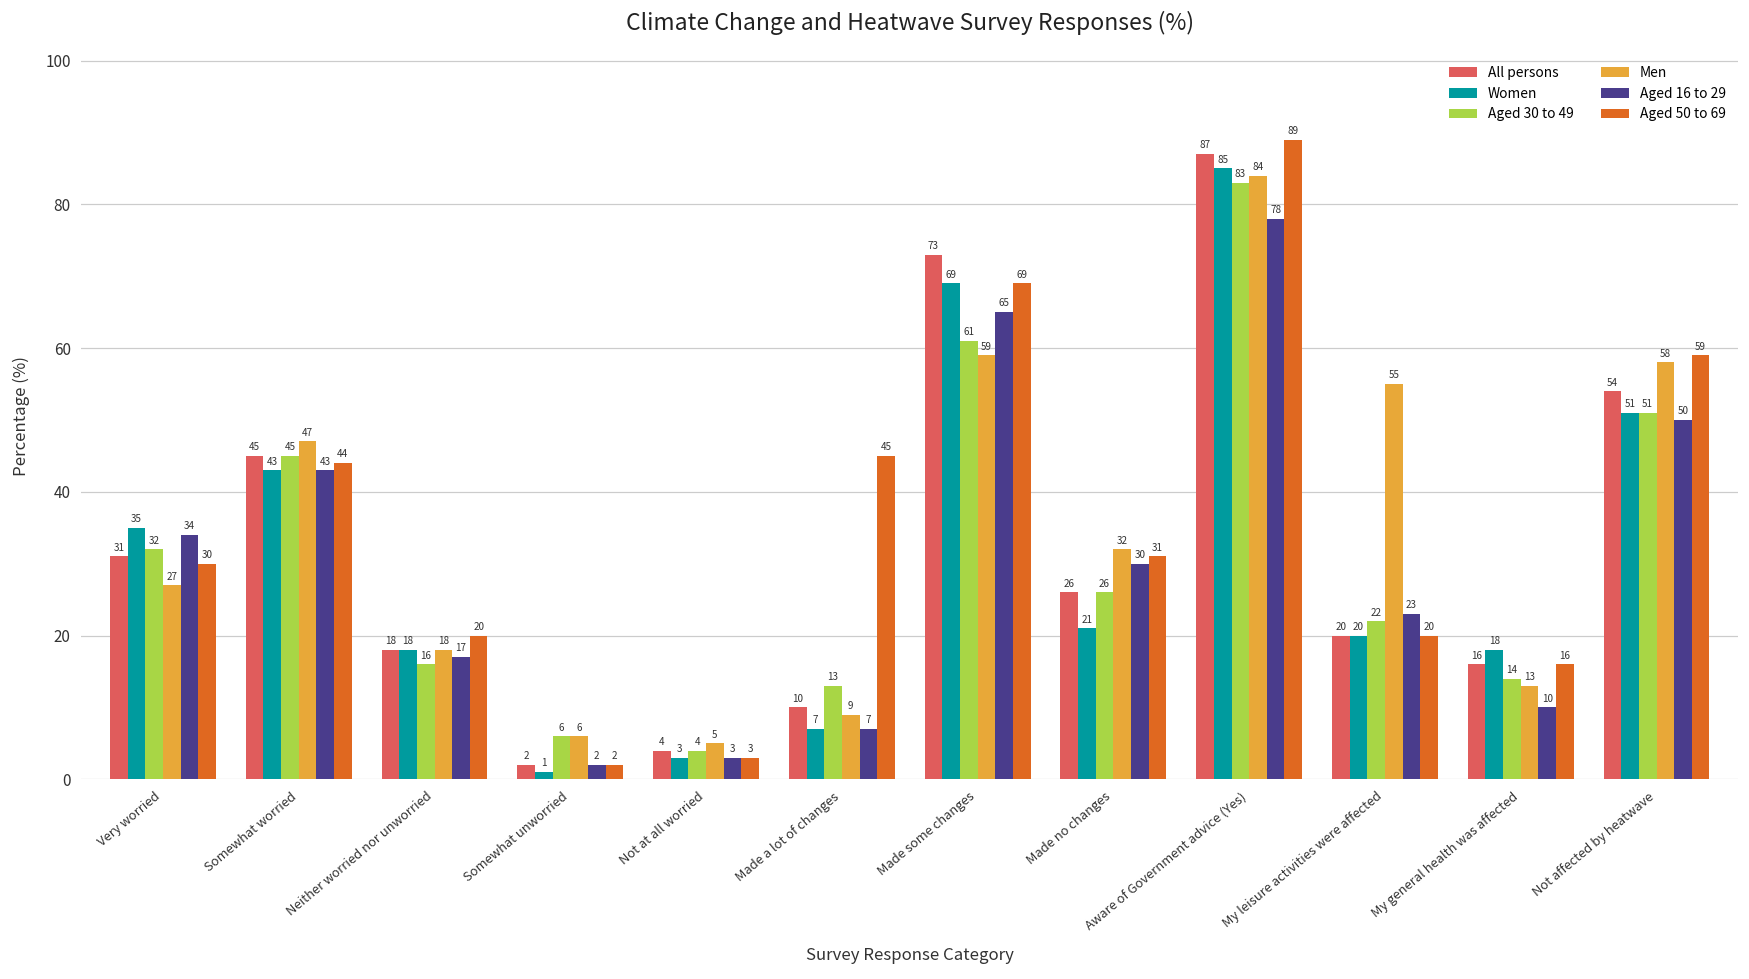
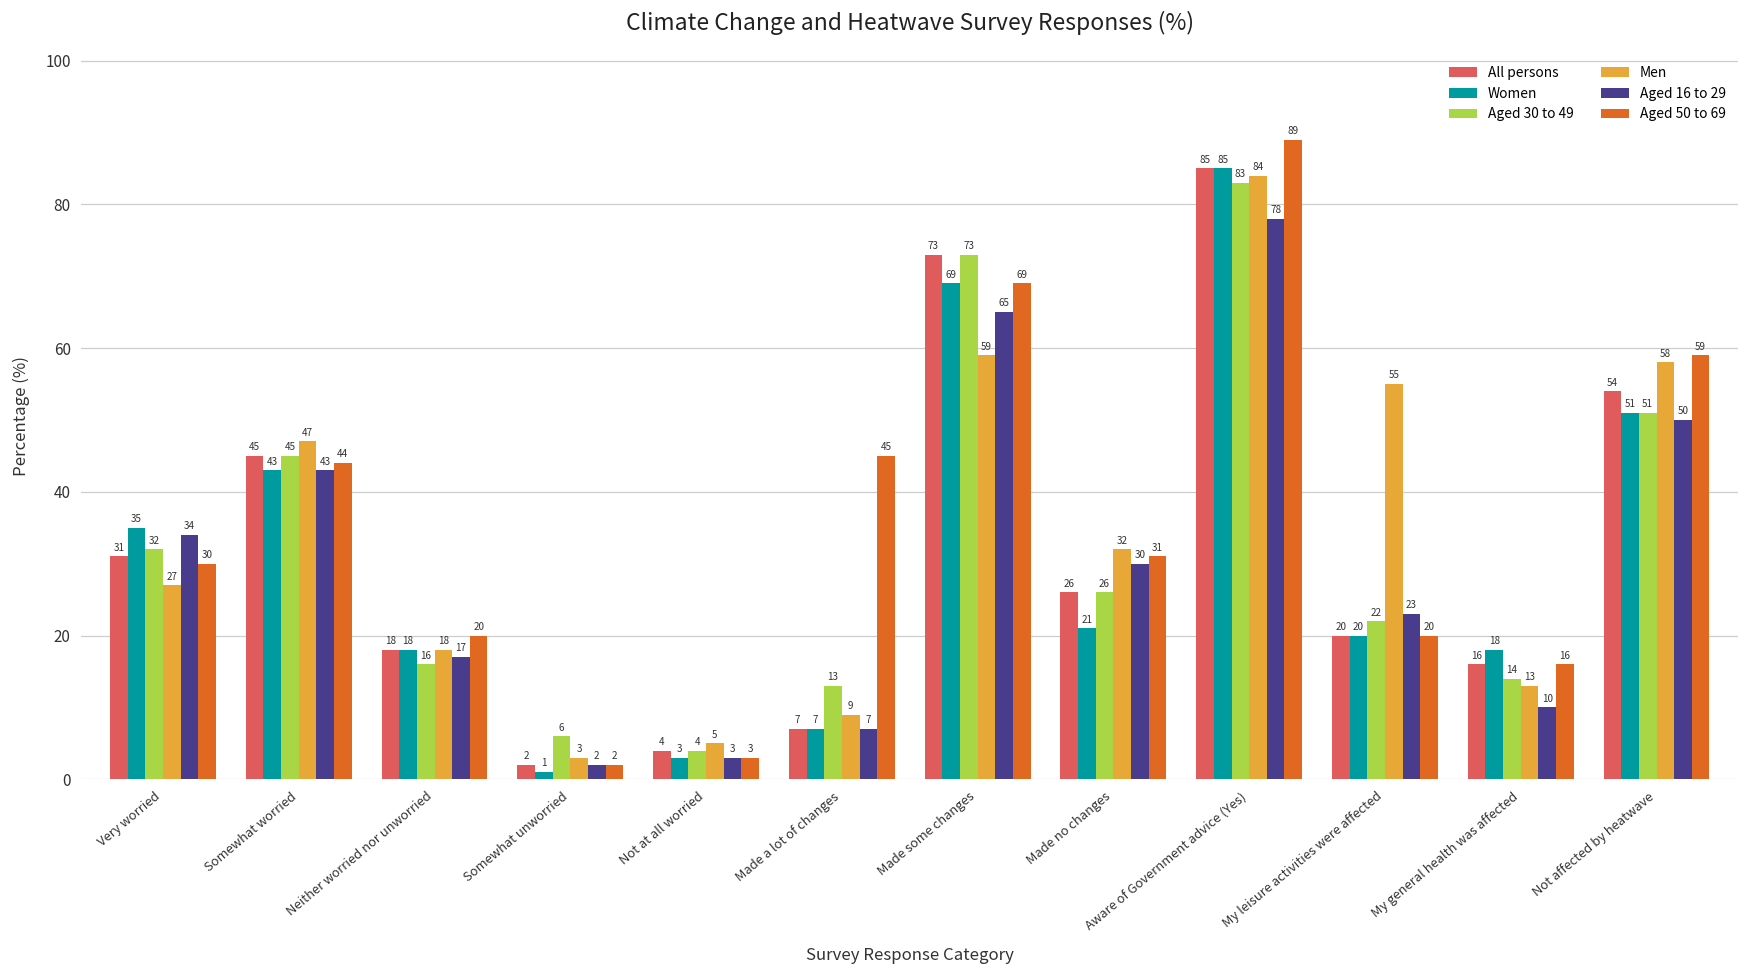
Men, Somewhat unworried: 6 -> 3
All persons, Made a lot of changes: 10 -> 7
Aged 30 to 49, Made some changes: 61 -> 73
All persons, Aware of Government advice (Yes): 87 -> 85
